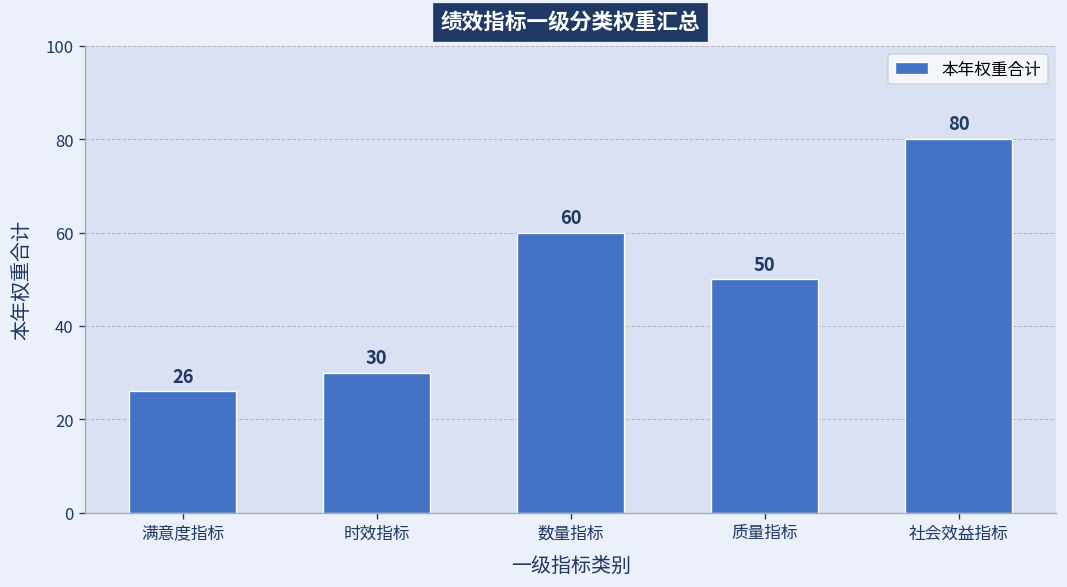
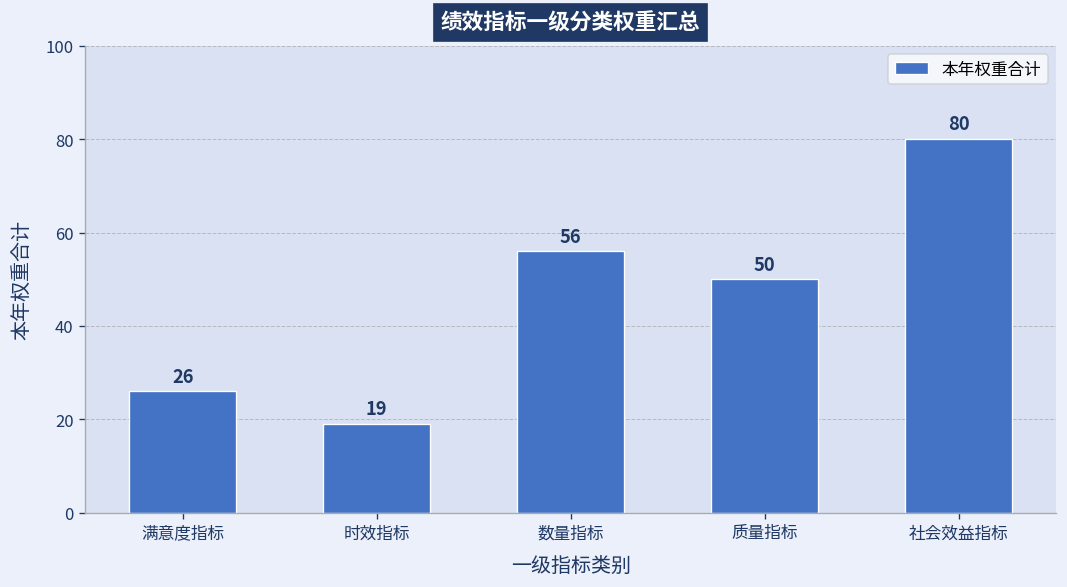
时效指标: 30 -> 19
数量指标: 60 -> 56
